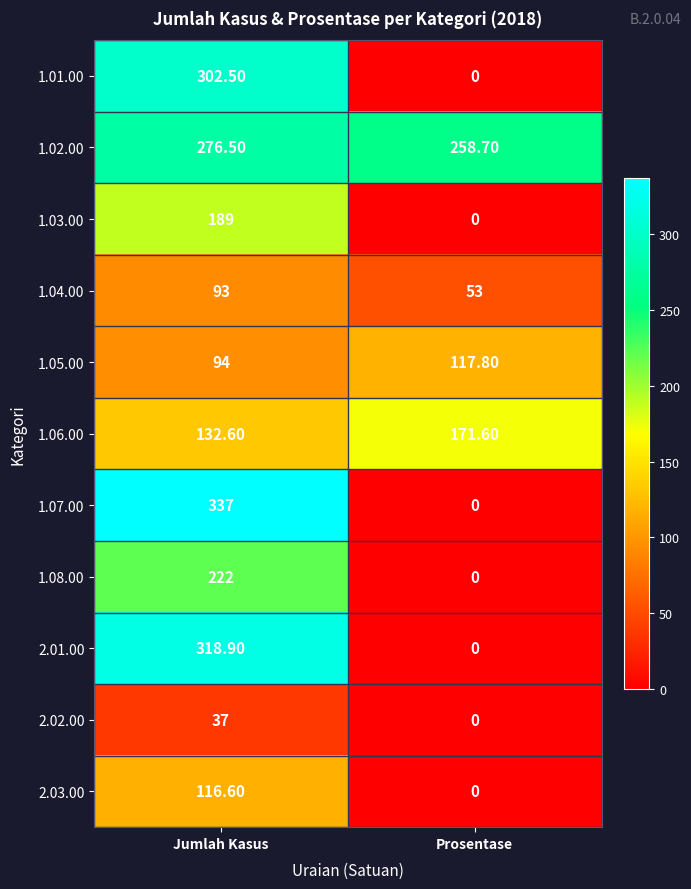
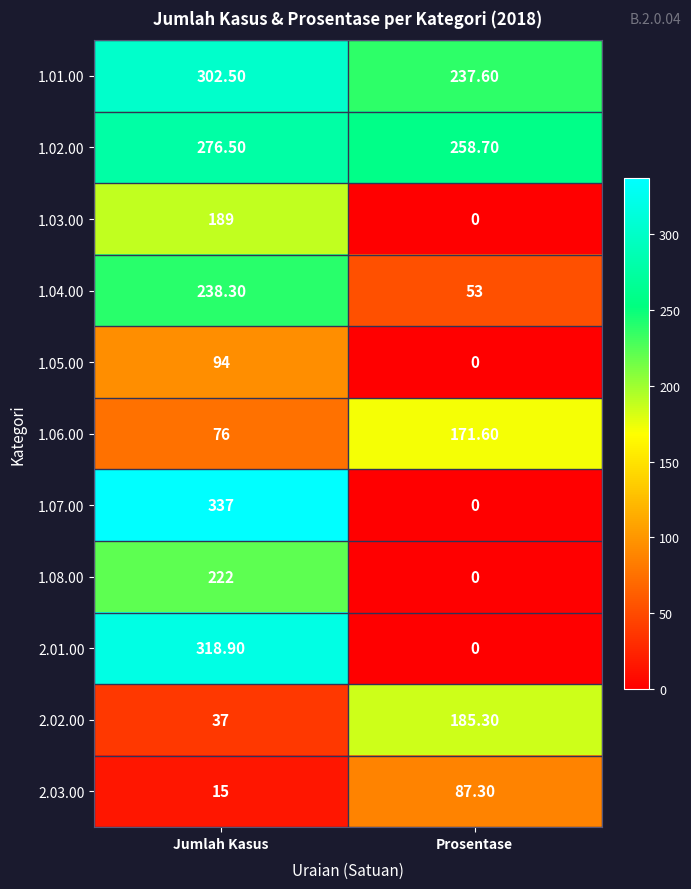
1.01.00, Prosentase: 0 -> 237.60
1.04.00, Jumlah Kasus: 93 -> 238.30
1.05.00, Prosentase: 117.80 -> 0
1.06.00, Jumlah Kasus: 132.60 -> 76
2.02.00, Prosentase: 0 -> 185.30
2.03.00, Jumlah Kasus: 116.60 -> 15
2.03.00, Prosentase: 0 -> 87.30
